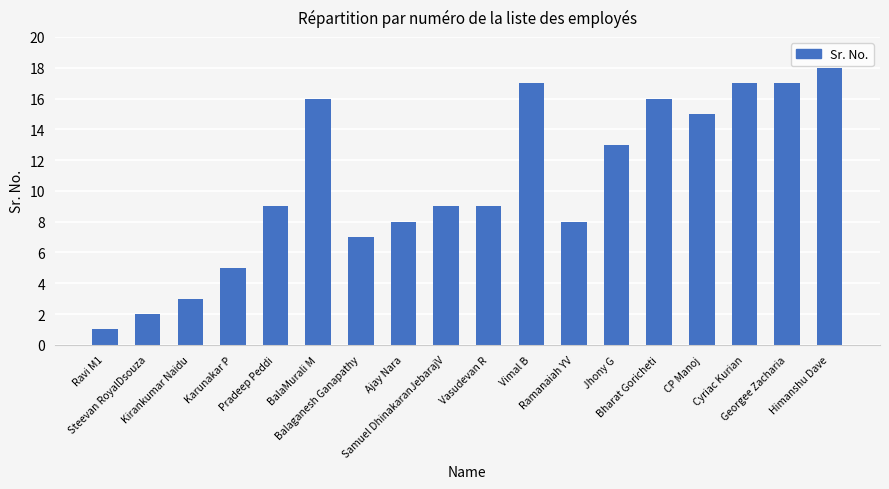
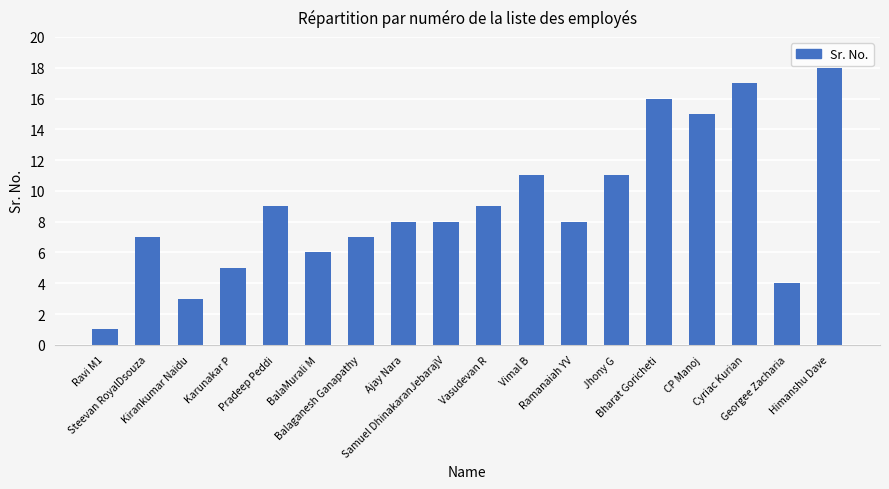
Steevan RoyalDsouza: 2 -> 7
BalaMurali M: 16 -> 6
Samuel DhinakaranJebarajV: 9 -> 8
Vimal B: 17 -> 11
Jhony G: 13 -> 11
Georgee Zacharia: 17 -> 4
